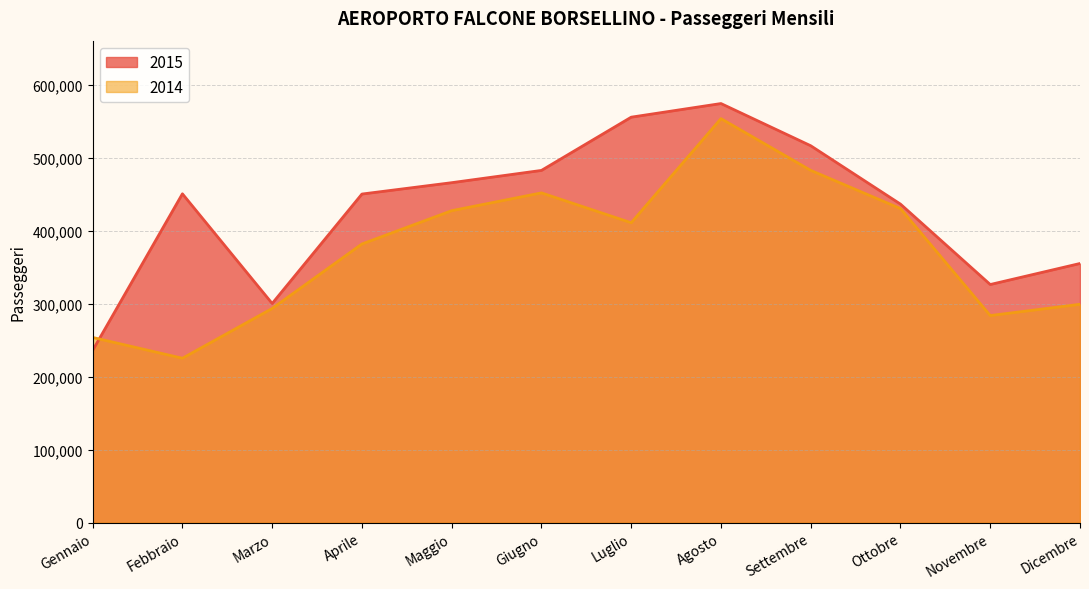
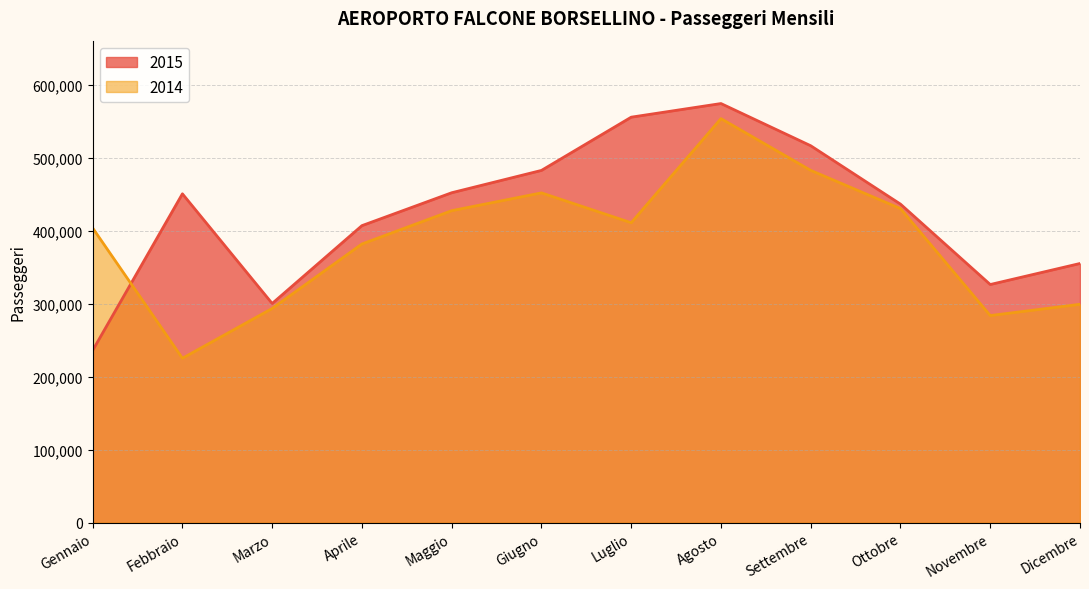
2014, Gennaio: 250,000 -> 400,000
2015, Aprile: 450,000 -> 410,000
2015, Maggio: 470,000 -> 450,000
